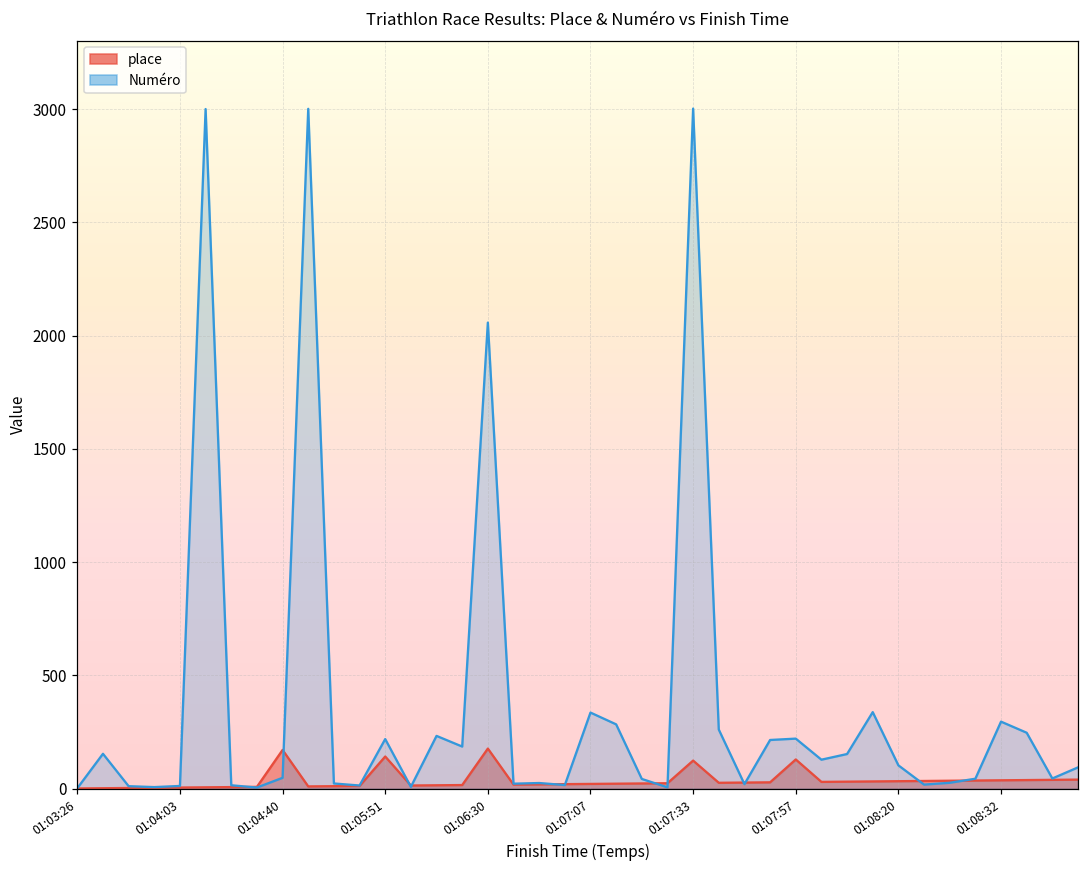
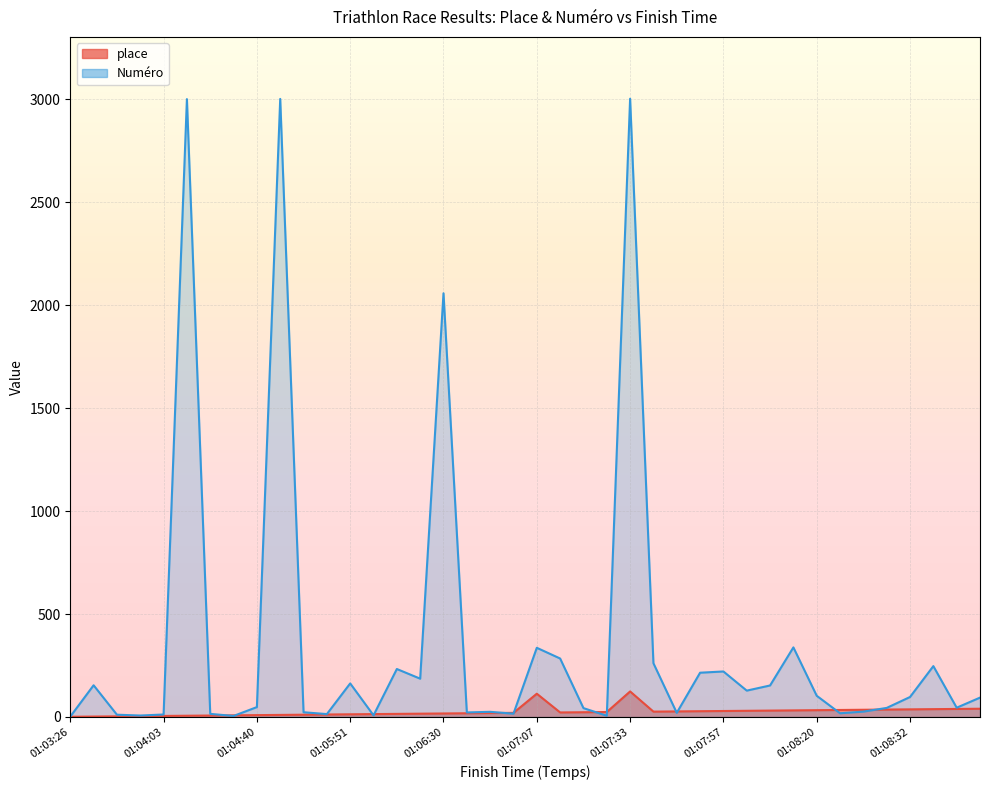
place, 01:04:40: 170 -> 10
place, 01:05:51: 140 -> 10
Numéro, 01:05:51: 220 -> 160
place, 01:06:30: 180 -> 20
place, 01:07:07: 20 -> 110
place, 01:07:57: 130 -> 30
Numéro, 01:08:32: 300 -> 100
